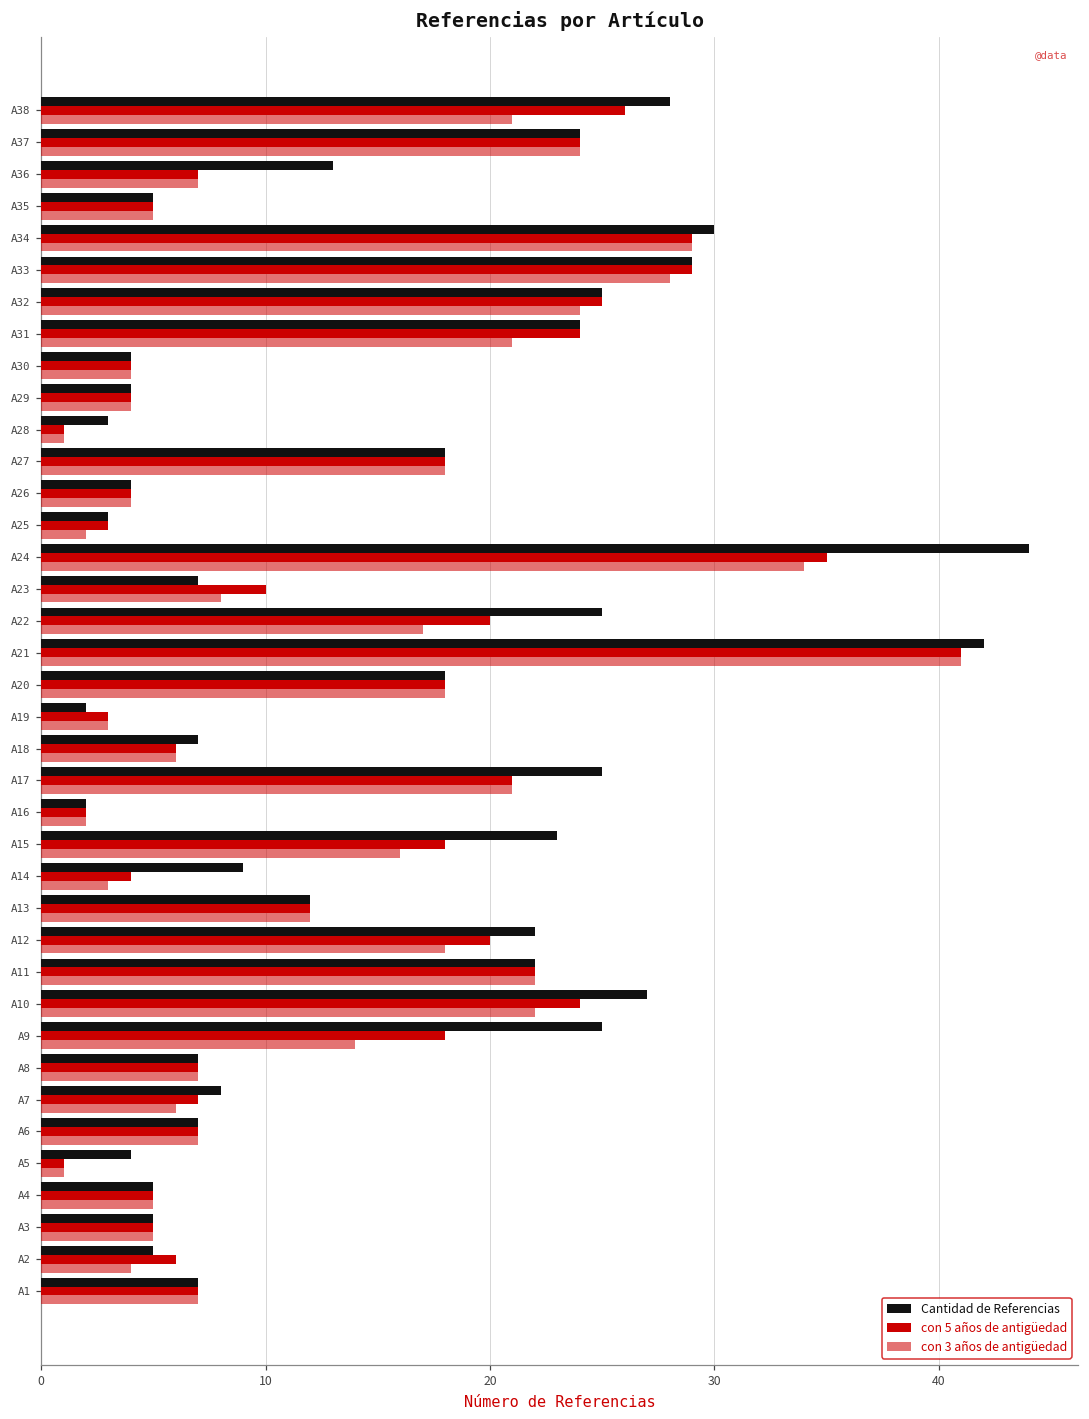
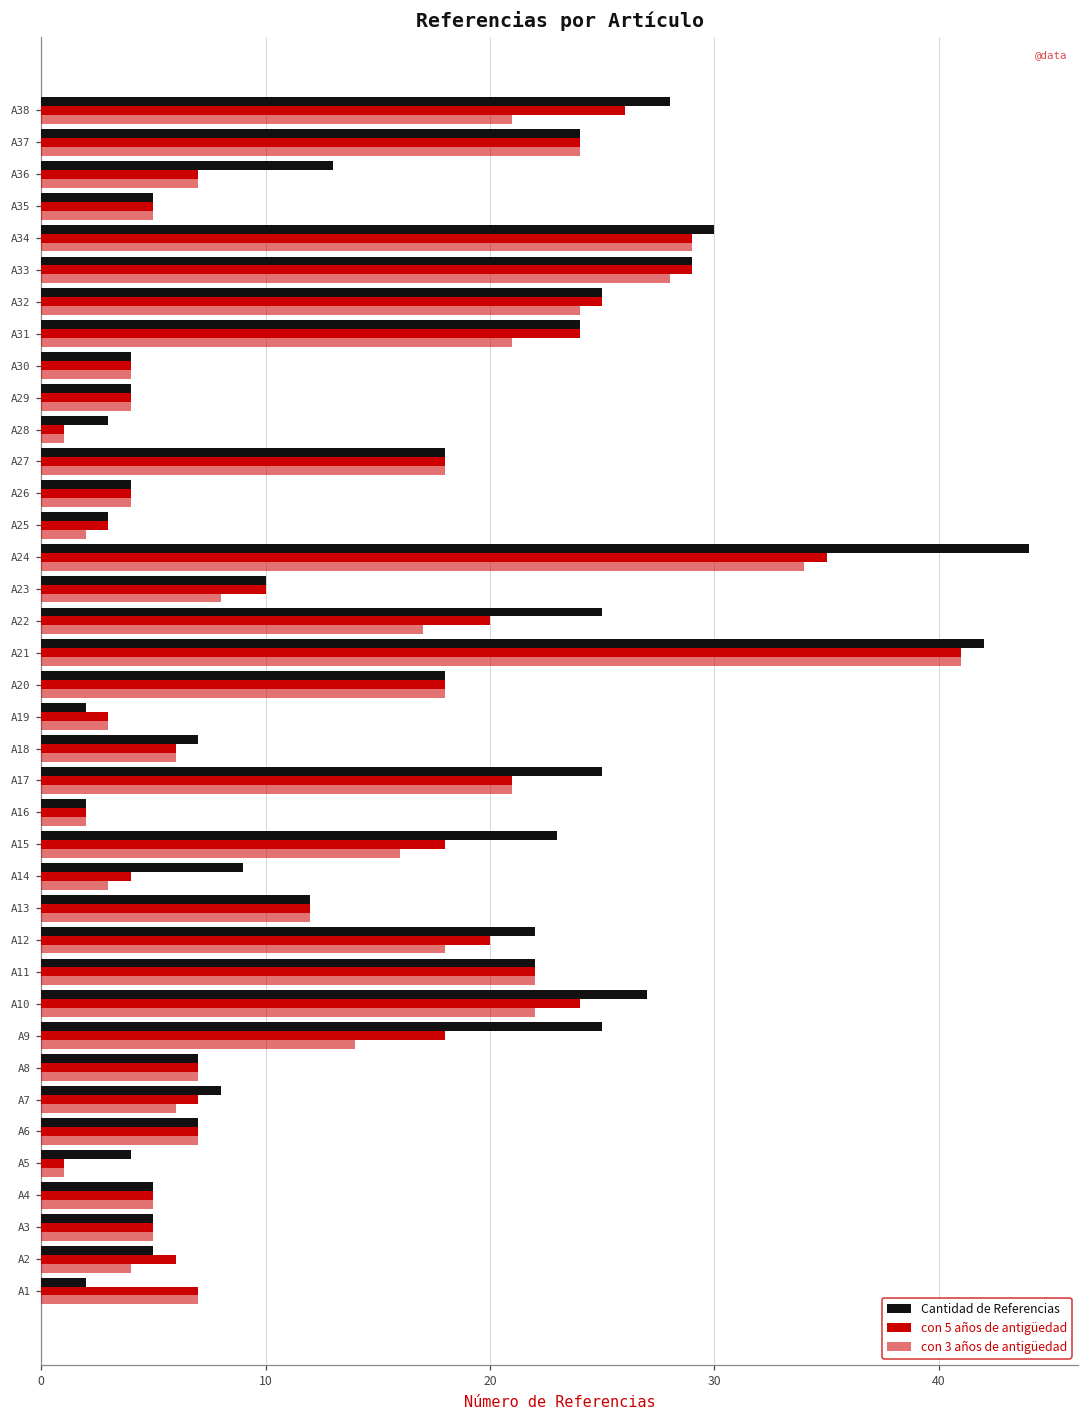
Cantidad de Referencias, A23: 7 -> 10
Cantidad de Referencias, A1: 7 -> 2
